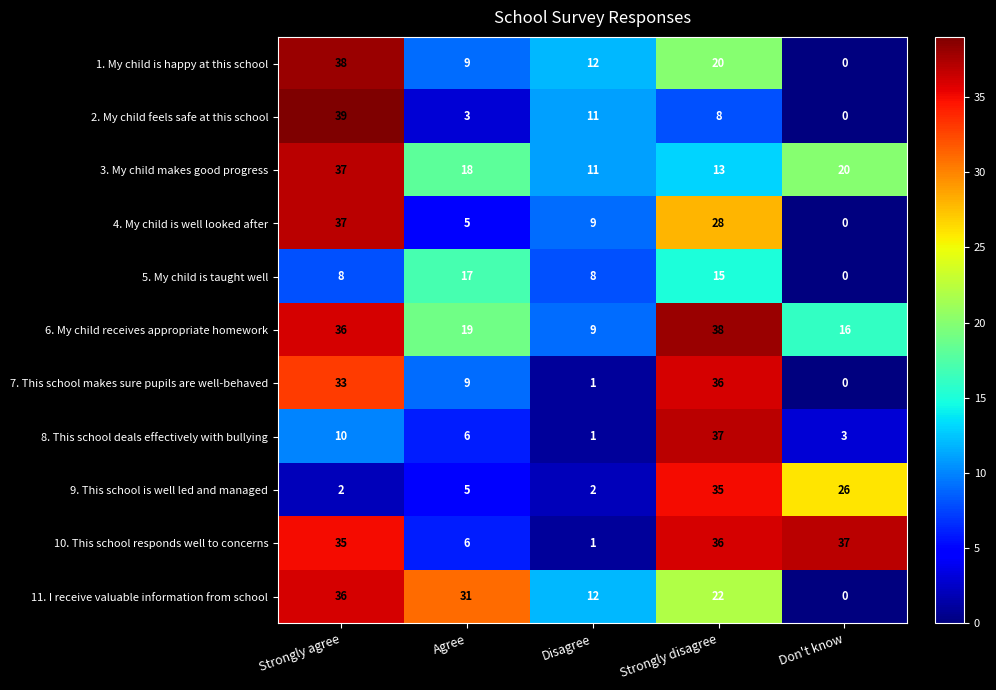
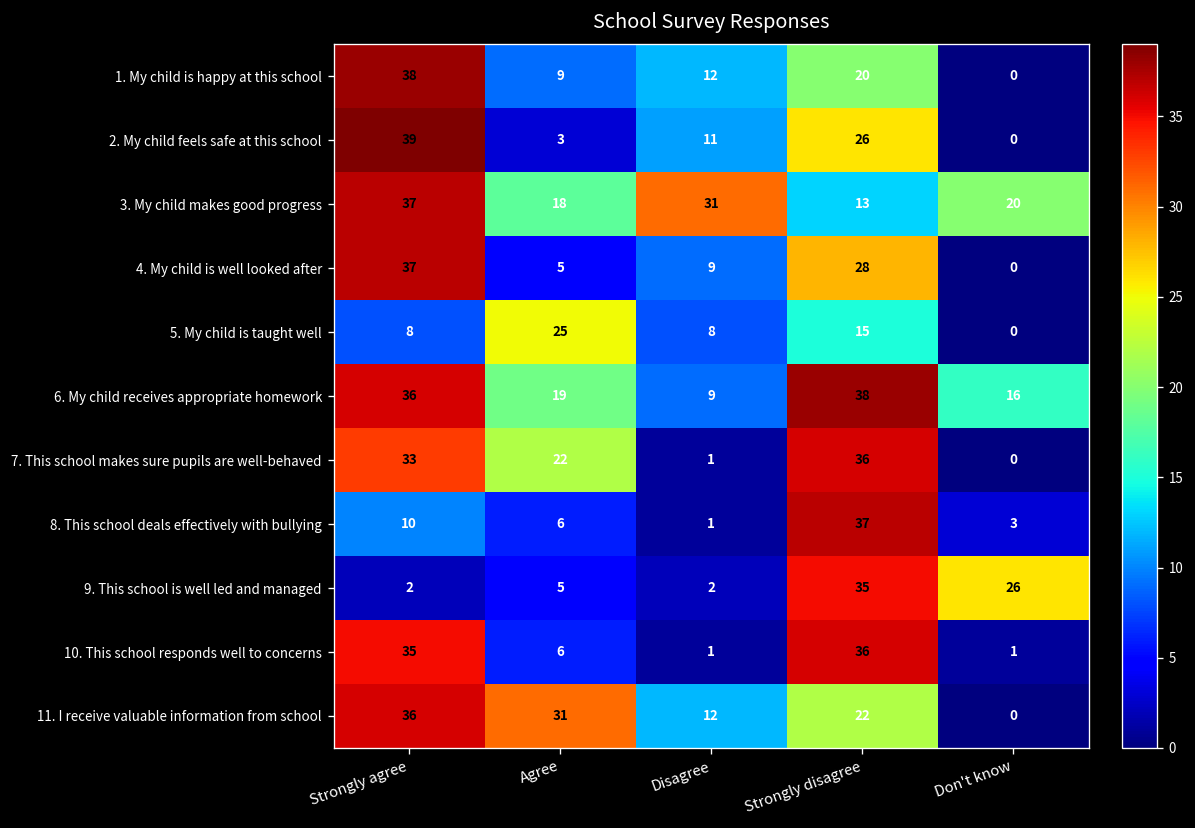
2. My child feels safe at this school, Strongly disagree: 8 -> 26
3. My child makes good progress, Disagree: 11 -> 31
5. My child is taught well, Agree: 17 -> 25
7. This school makes sure pupils are well-behaved, Agree: 9 -> 22
10. This school responds well to concerns, Don't know: 37 -> 1
